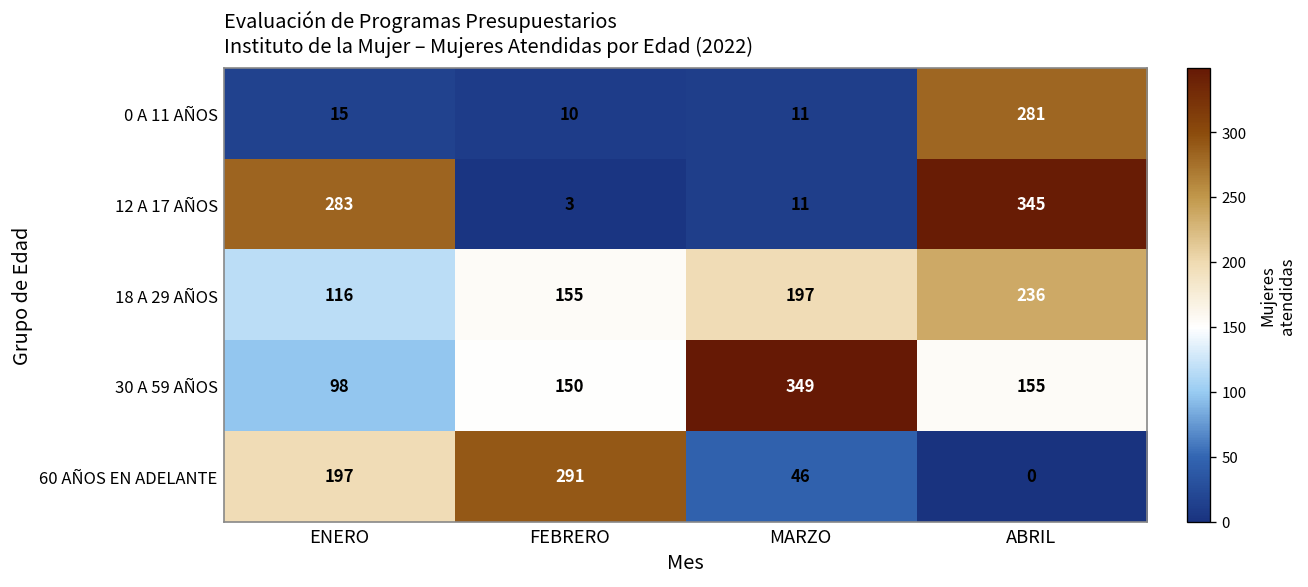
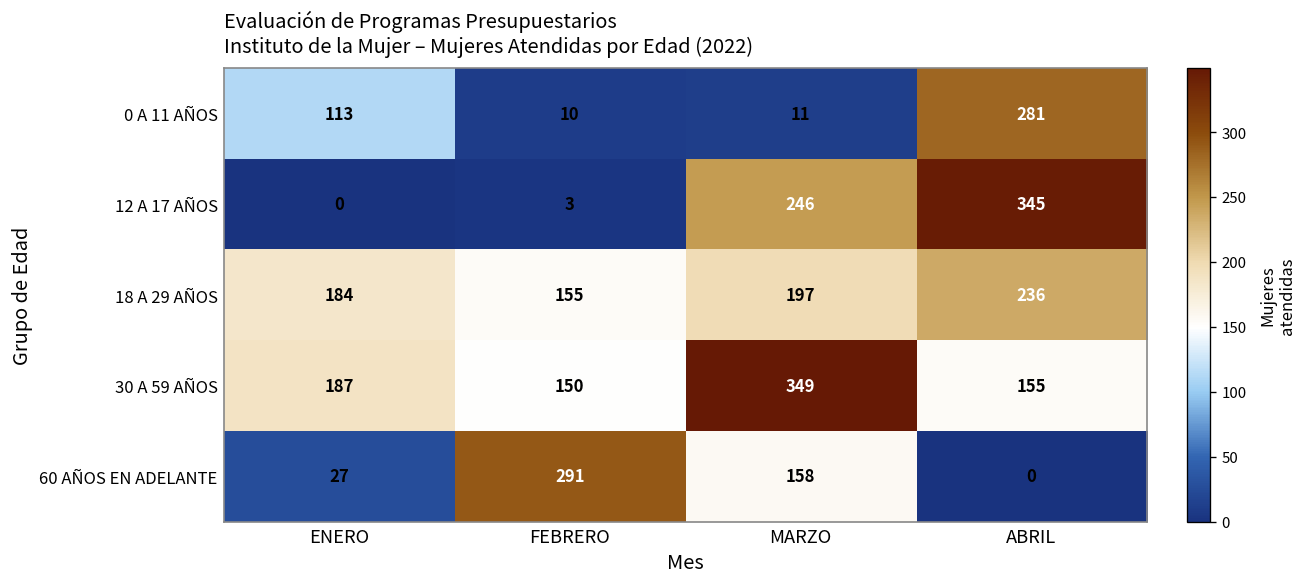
0 A 11 AÑOS, ENERO: 15 -> 113
12 A 17 AÑOS, ENERO: 283 -> 0
12 A 17 AÑOS, MARZO: 11 -> 246
18 A 29 AÑOS, ENERO: 116 -> 184
30 A 59 AÑOS, ENERO: 98 -> 187
60 AÑOS EN ADELANTE, ENERO: 197 -> 27
60 AÑOS EN ADELANTE, MARZO: 46 -> 158
